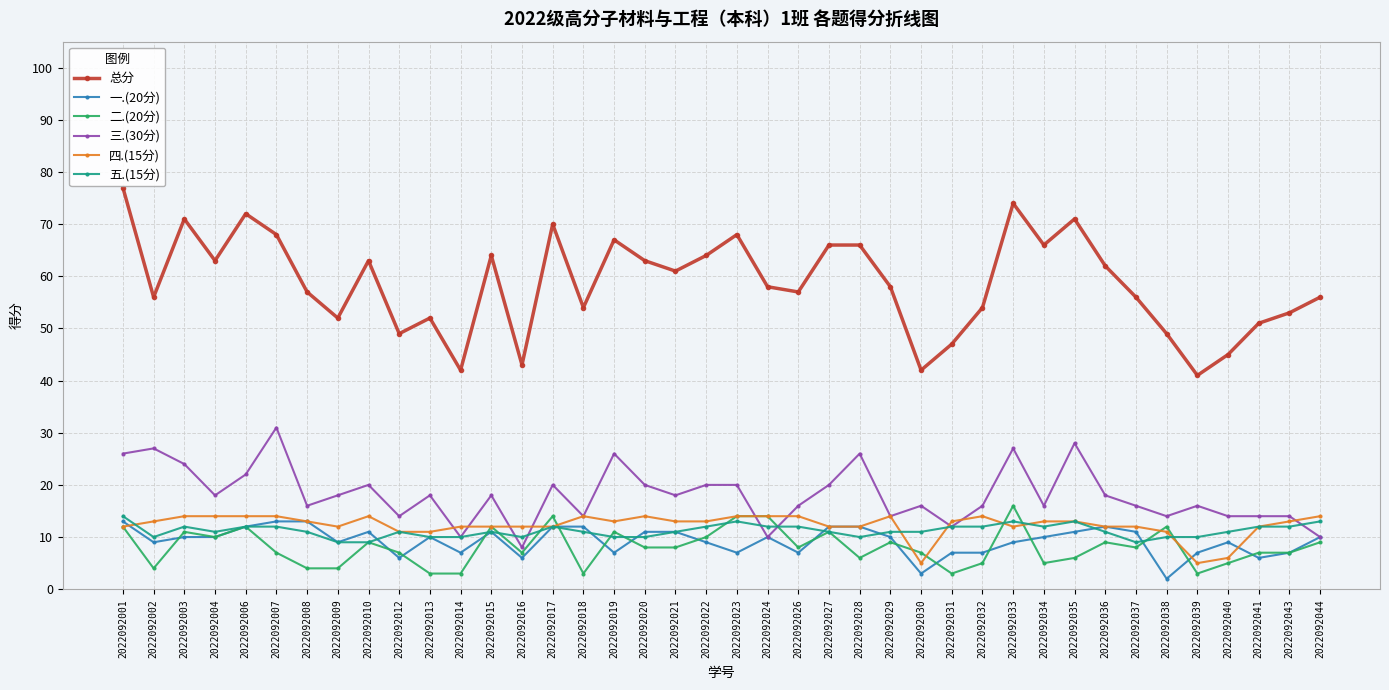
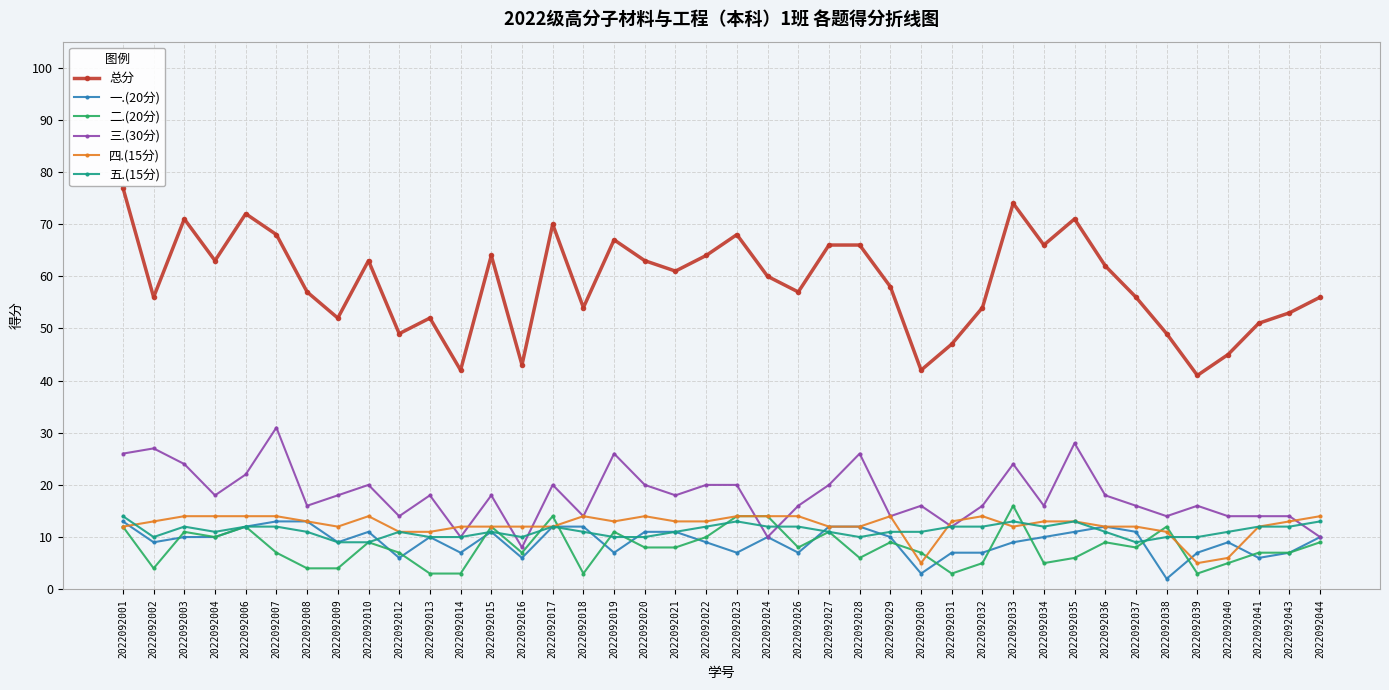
总分, 2022092024: 58 -> 60
三.(30分), 2022092033: 27 -> 24
